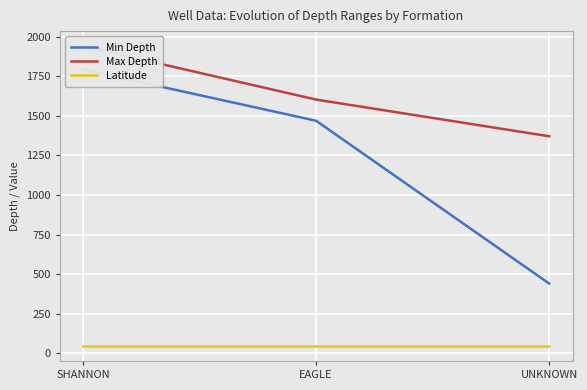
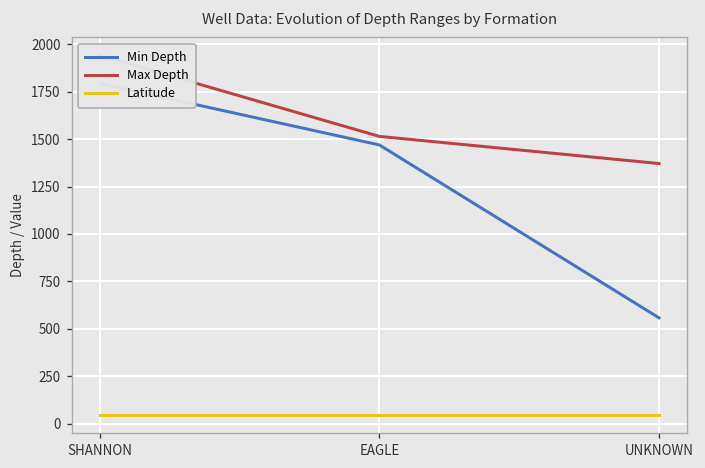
Max Depth, EAGLE: 1600 -> 1510
Min Depth, UNKNOWN: 440 -> 560
